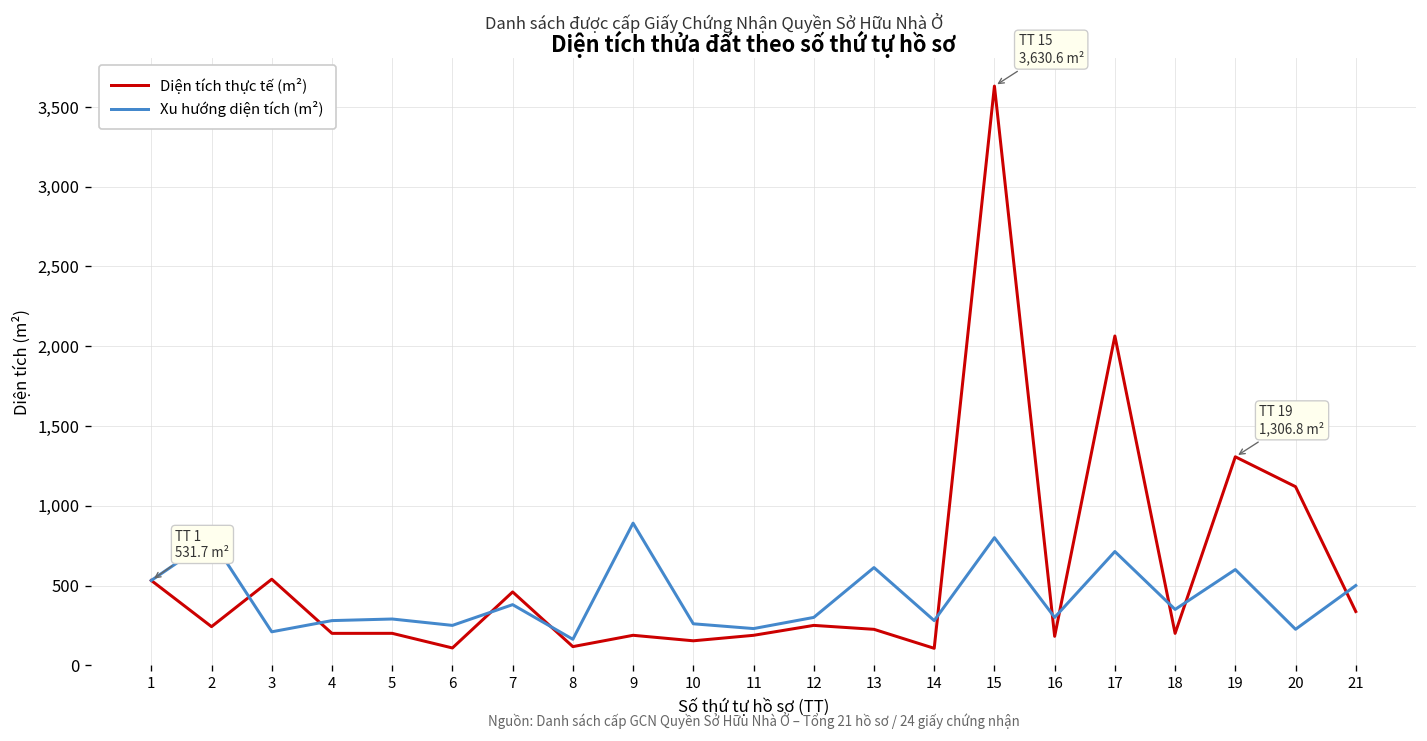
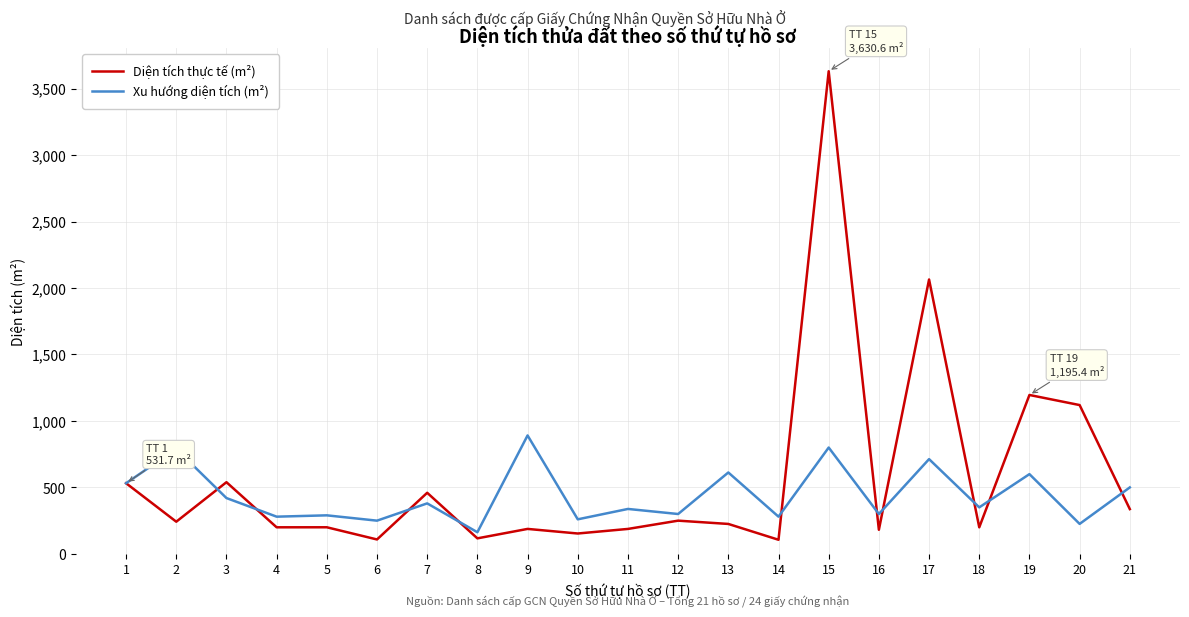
Xu hướng diện tích (m²), 3: 210 -> 420
Xu hướng diện tích (m²), 11: 230 -> 340
Diện tích thực tế (m²), 19: 1,306.8 -> 1,195.4
